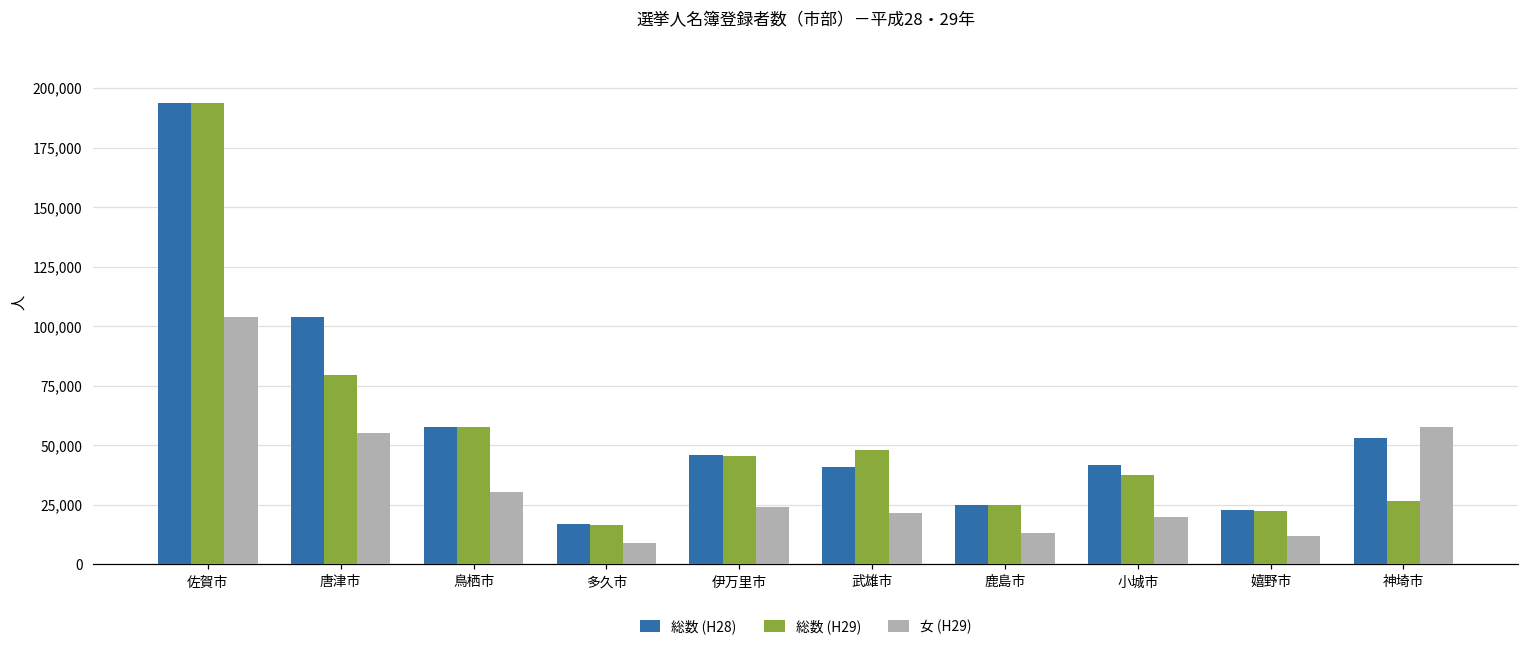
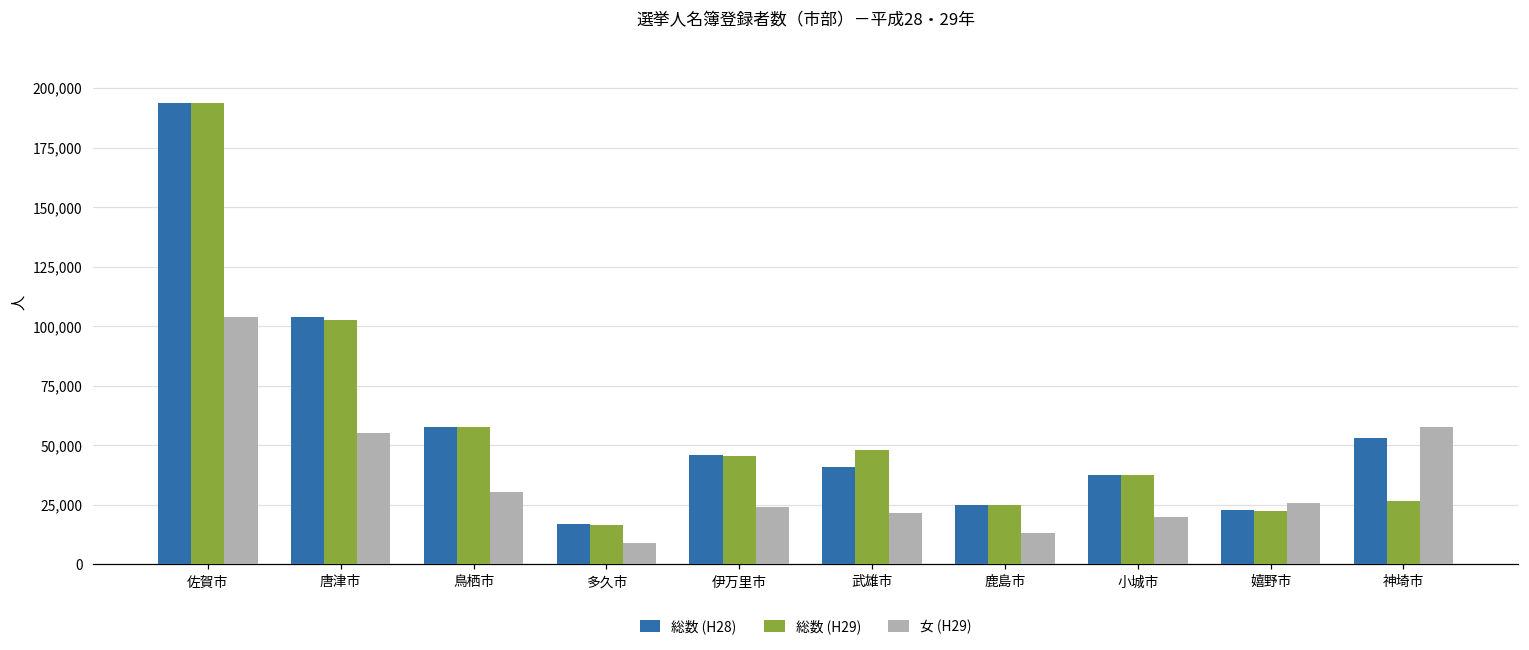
総数 (H29), 唐津市: 80,000 -> 103,000
総数 (H28), 小城市: 42,000 -> 38,000
女 (H29), 嬉野市: 12,000 -> 26,000
